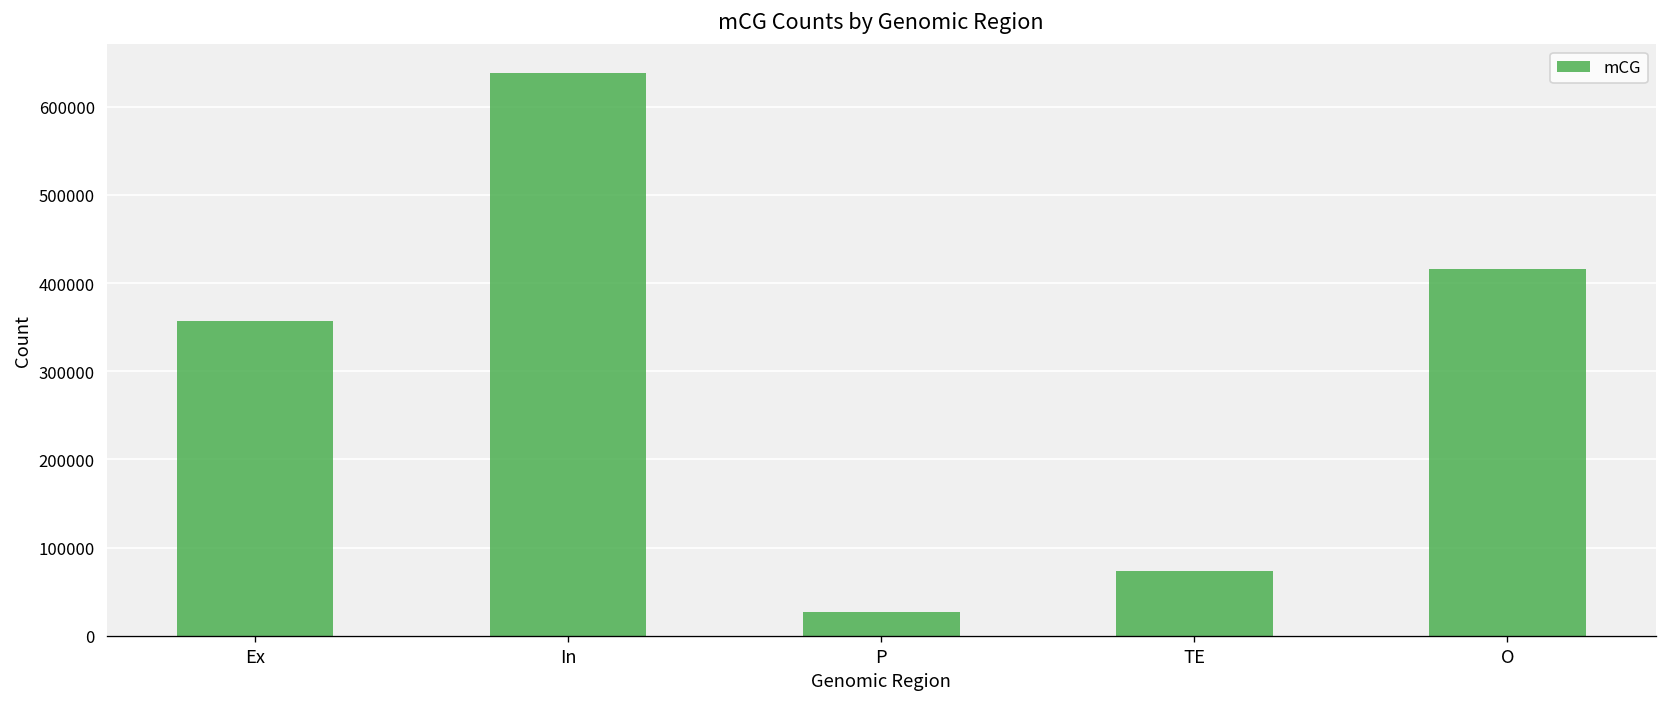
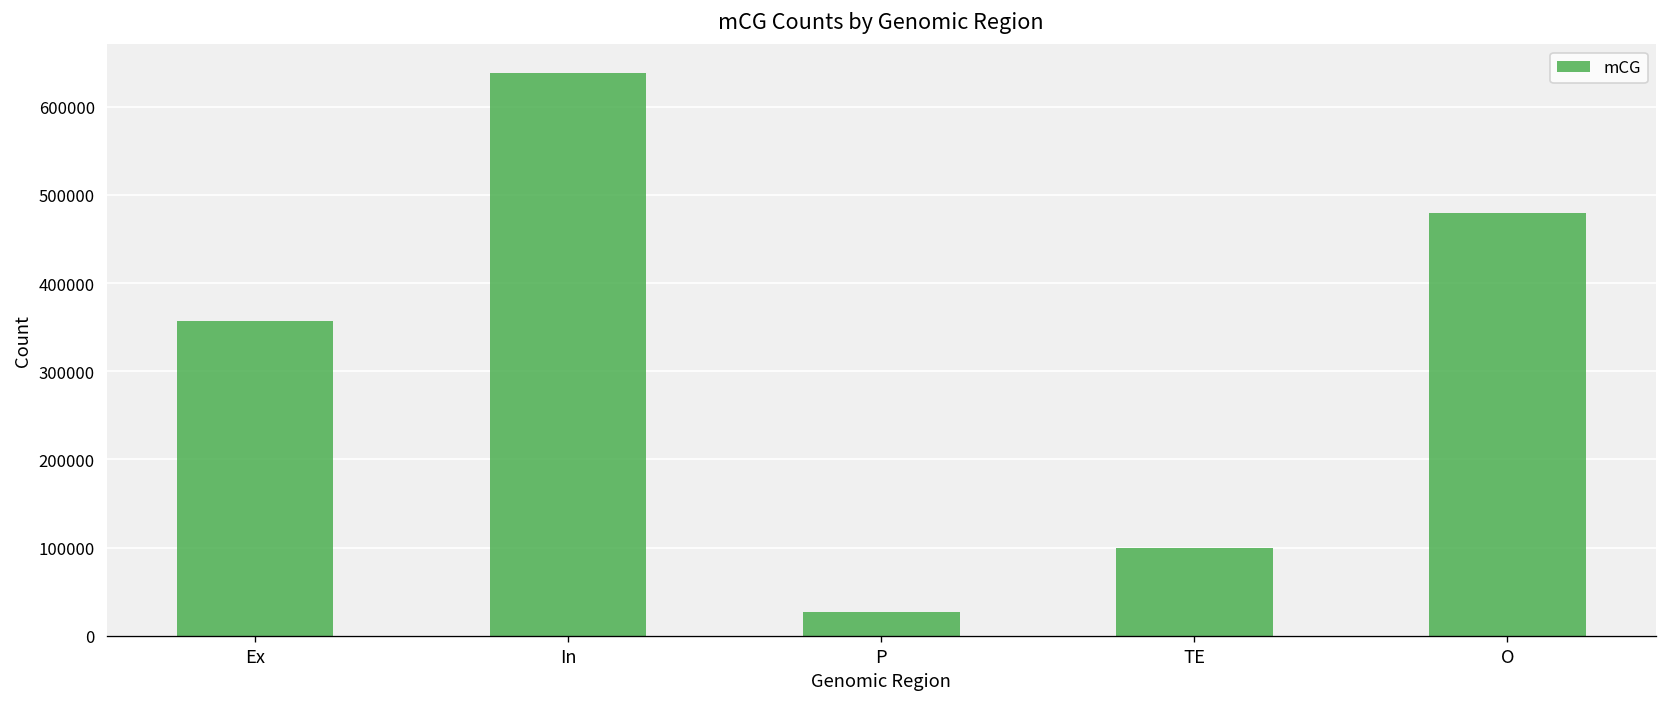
TE: 70000 -> 100000
O: 420000 -> 480000
